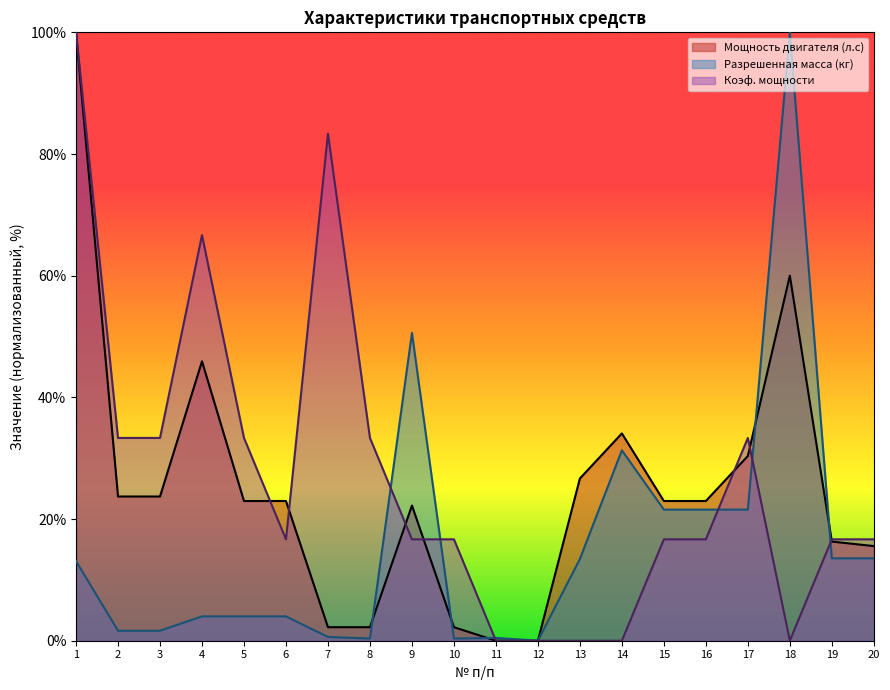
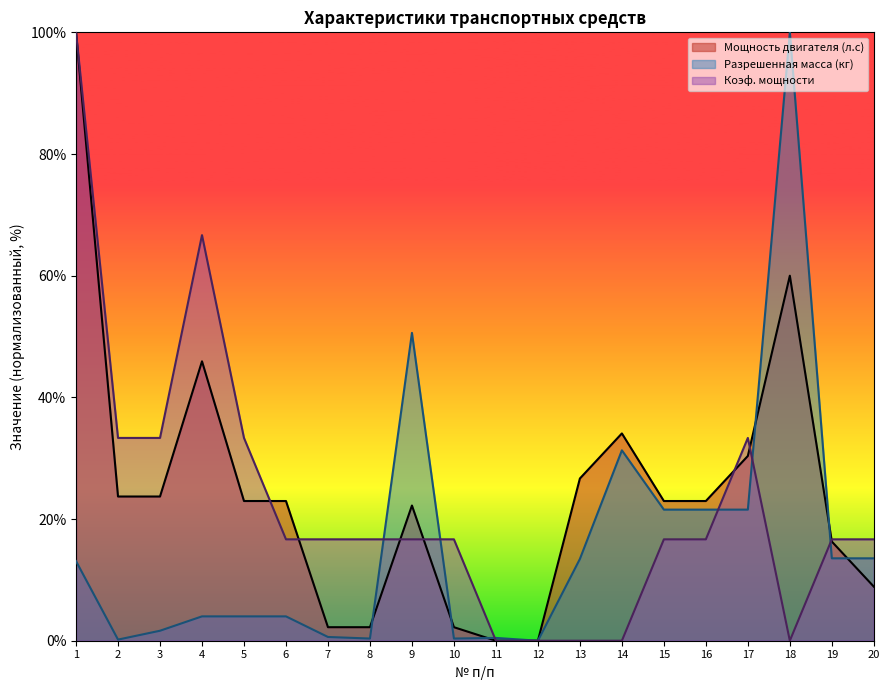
Разрешенная масса (кг), 2: 2% -> 0%
Коэф. мощности, 7: 83% -> 17%
Коэф. мощности, 8: 33% -> 17%
Мощность двигателя (л.с), 20: 16% -> 9%
